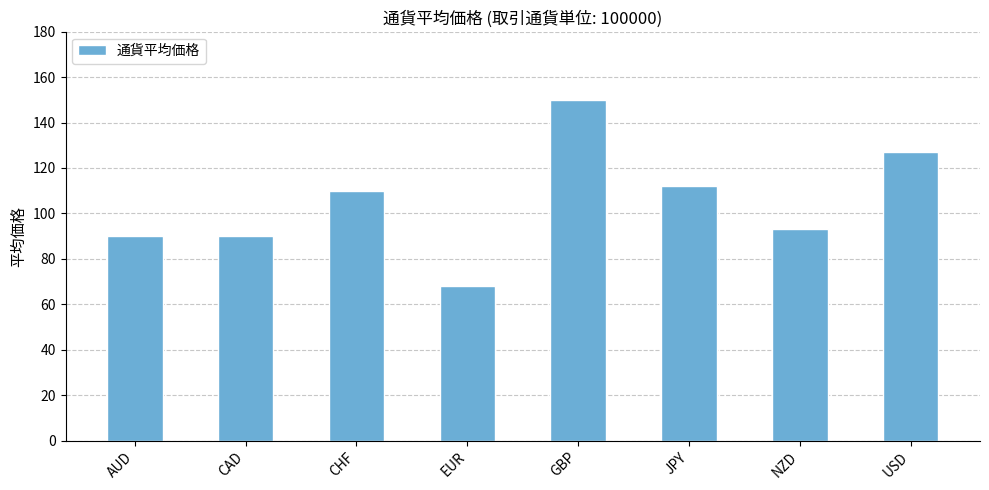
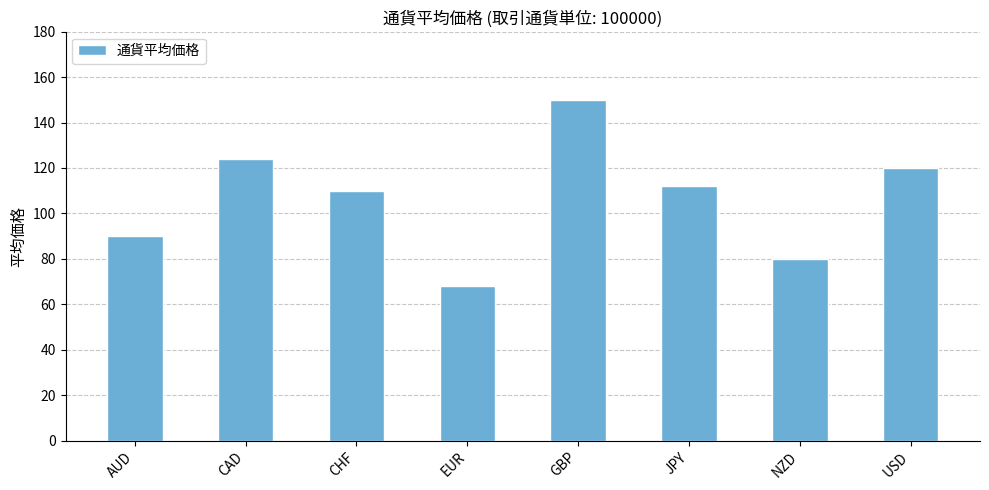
CAD: 90 -> 124
NZD: 93 -> 80
USD: 127 -> 120
